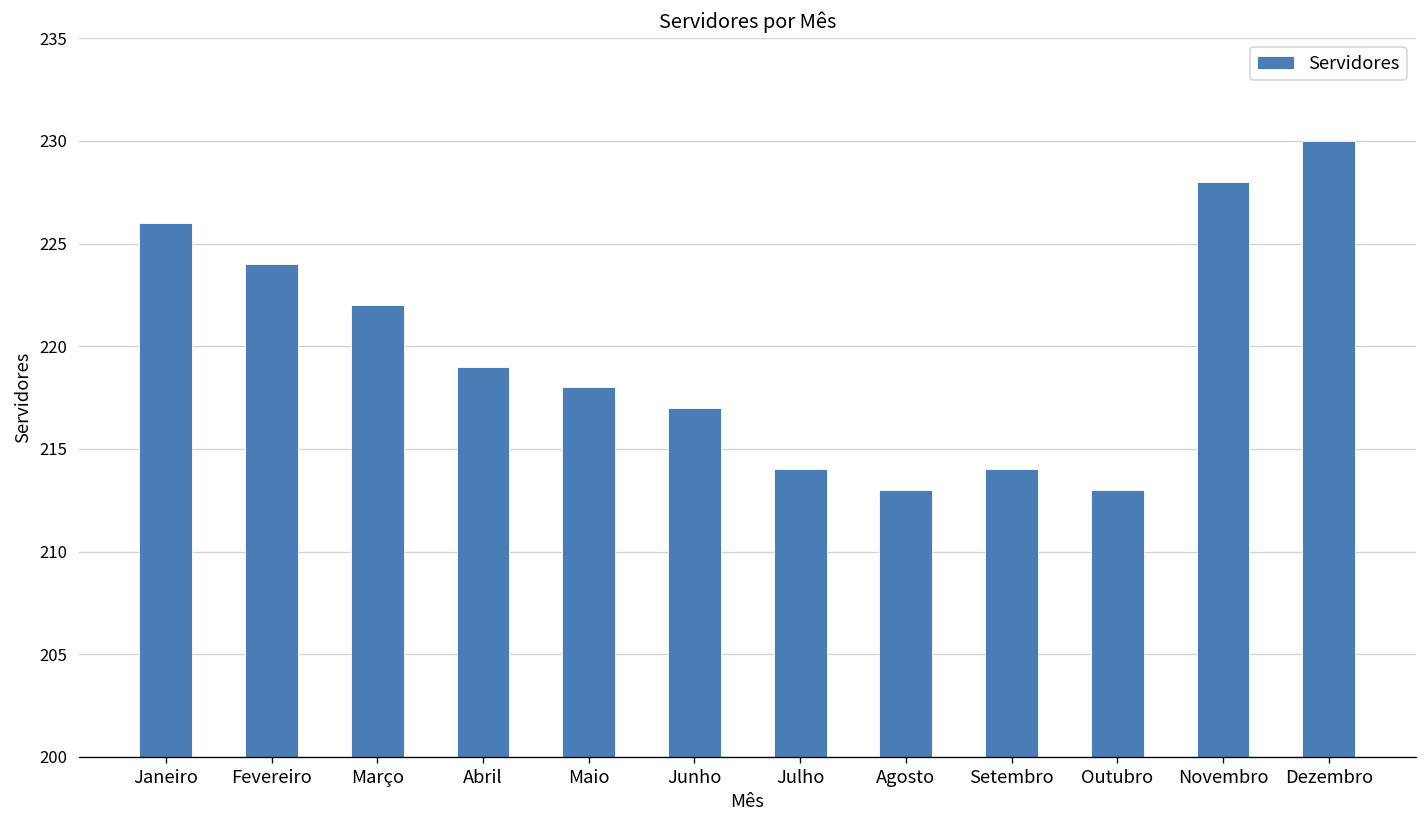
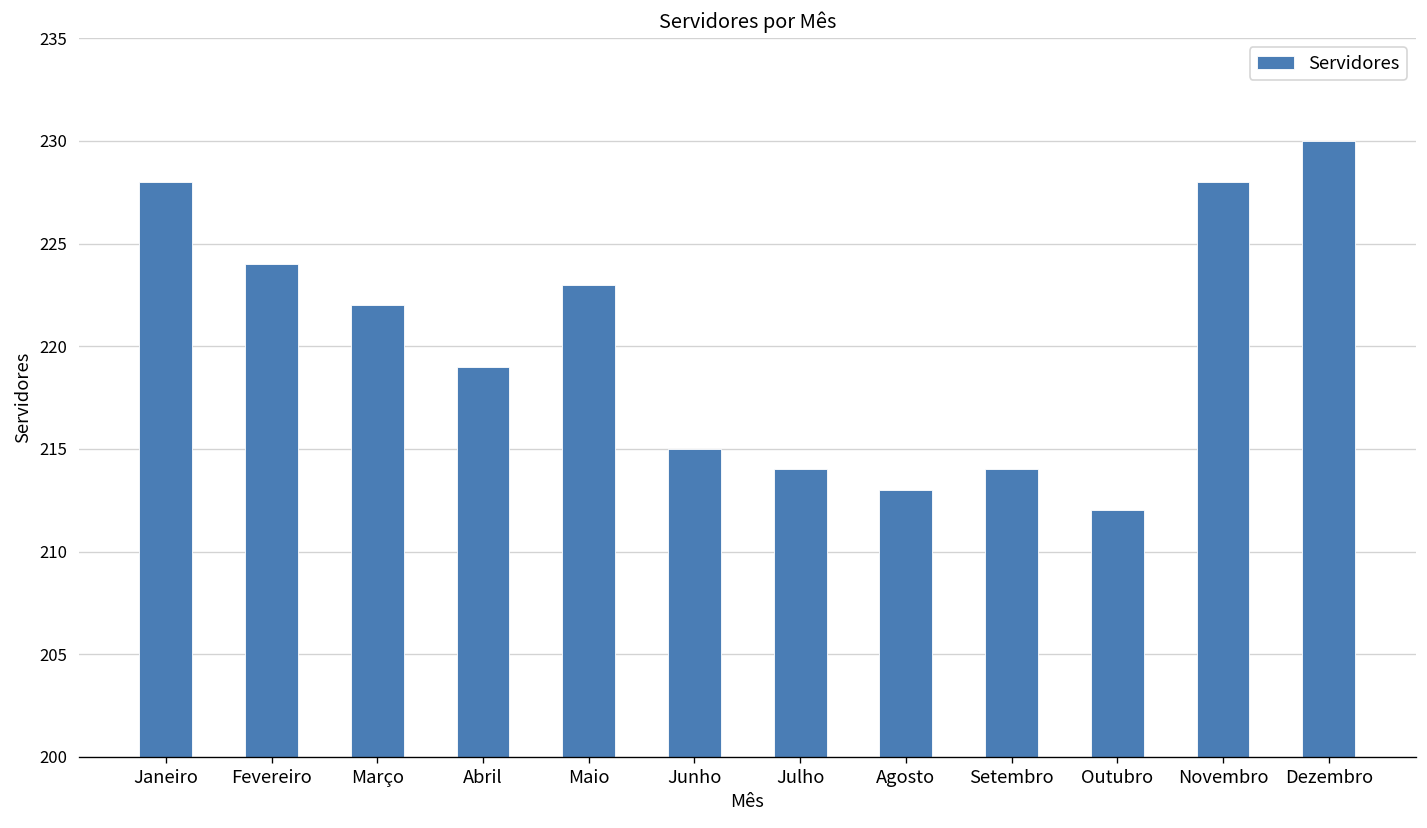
Janeiro: 226 -> 228
Maio: 218 -> 223
Junho: 217 -> 215
Outubro: 213 -> 212
